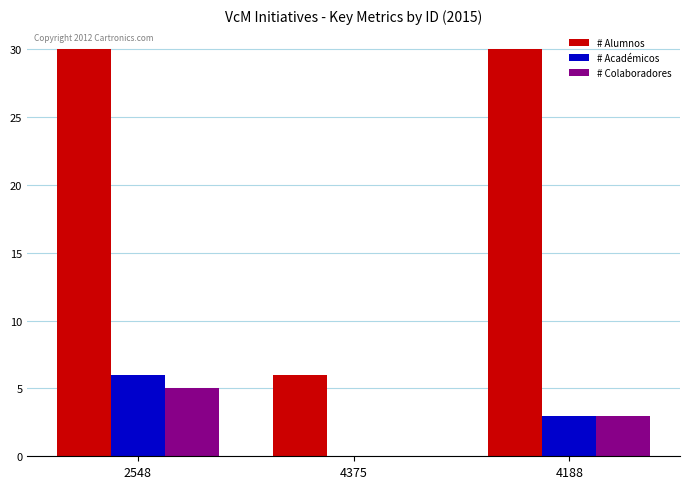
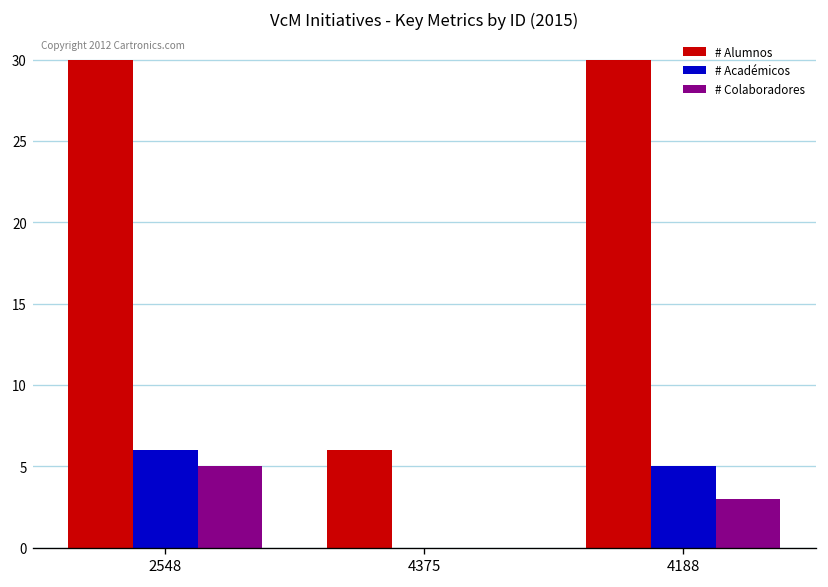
# Académicos, 4188: 3 -> 5
